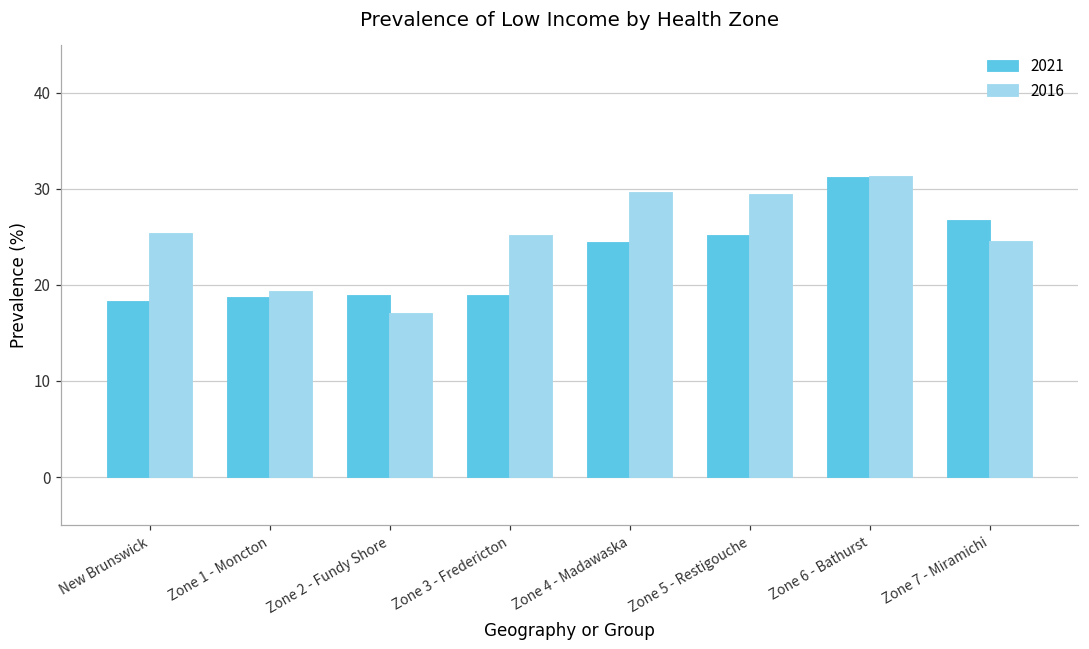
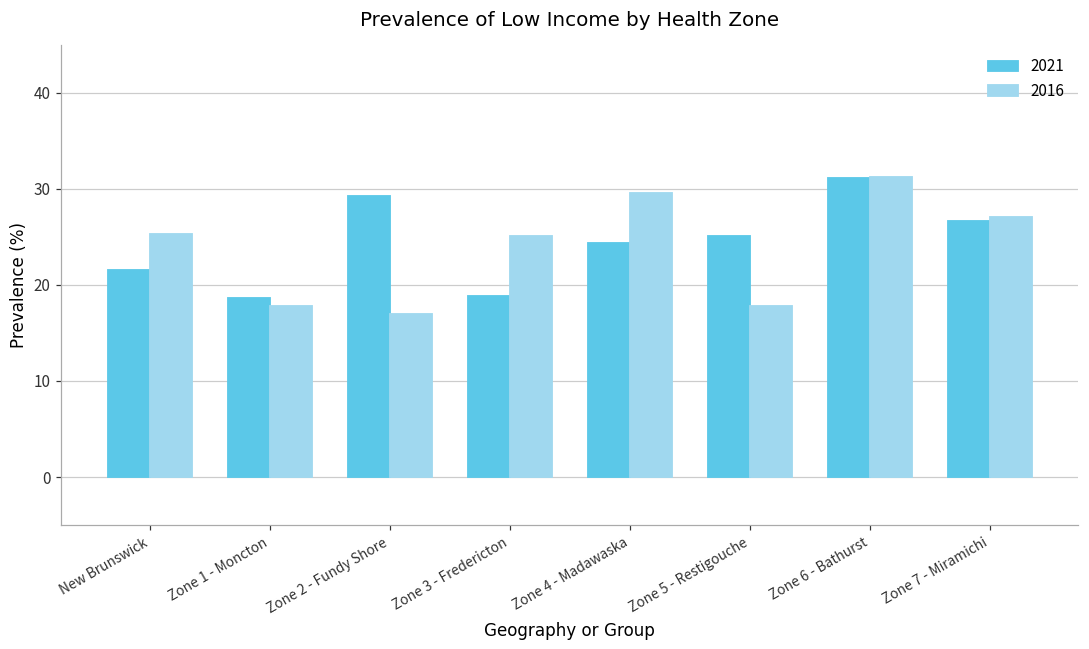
2021, New Brunswick: 18 -> 22
2016, Zone 1 - Moncton: 19 -> 18
2021, Zone 2 - Fundy Shore: 19 -> 29
2016, Zone 5 - Restigouche: 29 -> 18
2016, Zone 7 - Miramichi: 25 -> 27
